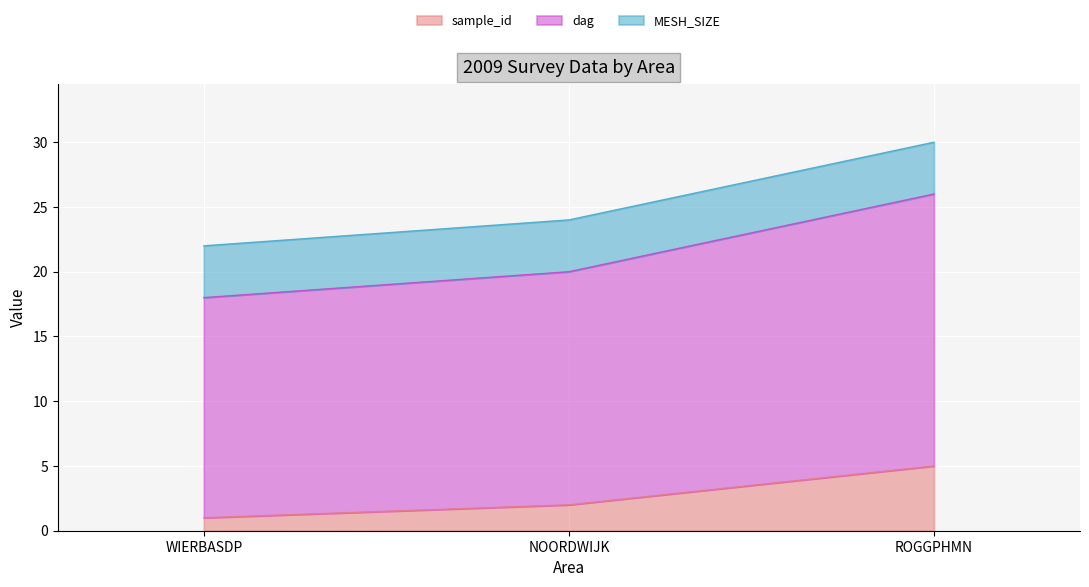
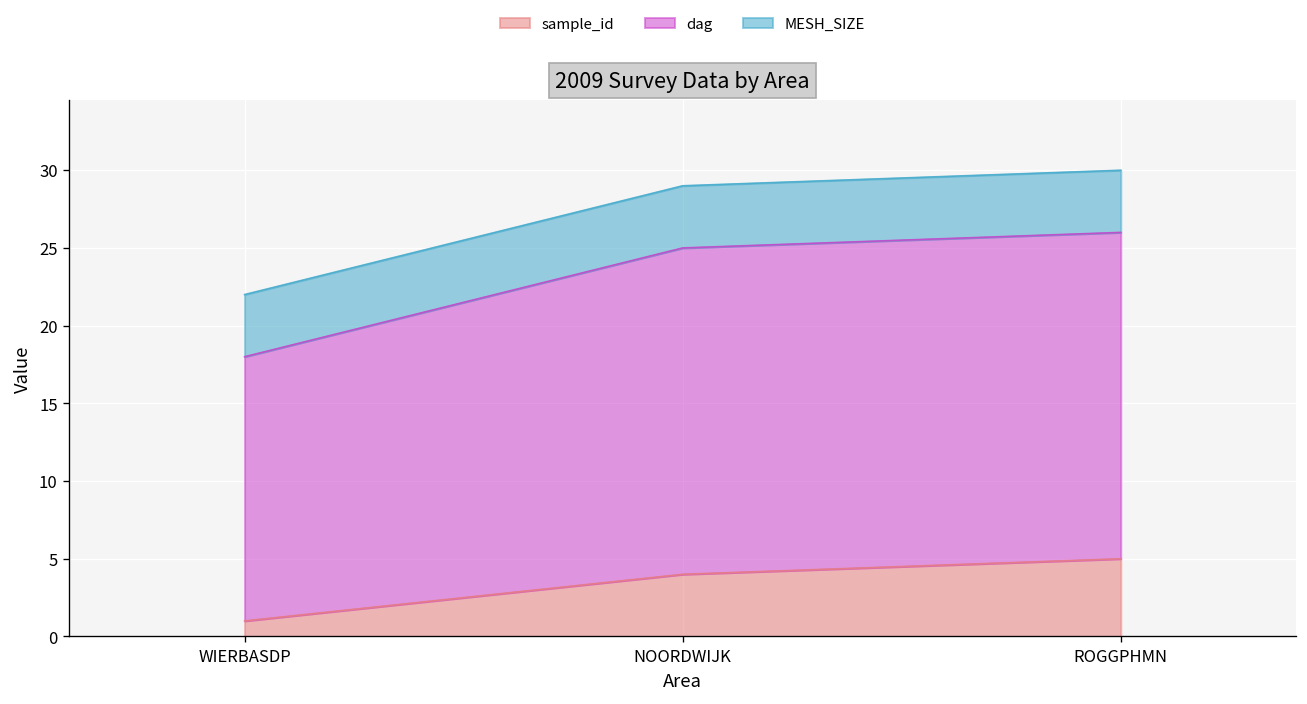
sample_id, NOORDWIJK: 2 -> 4
dag, NOORDWIJK: 18 -> 21
